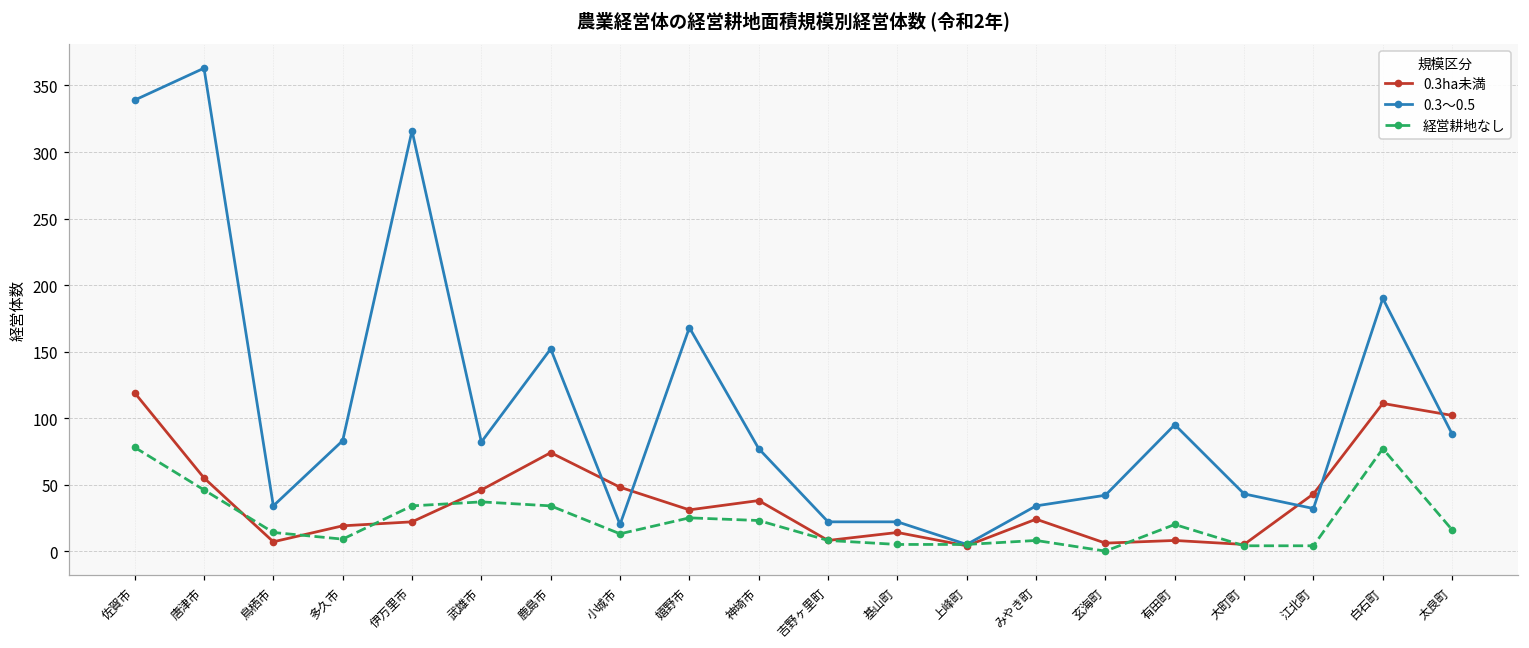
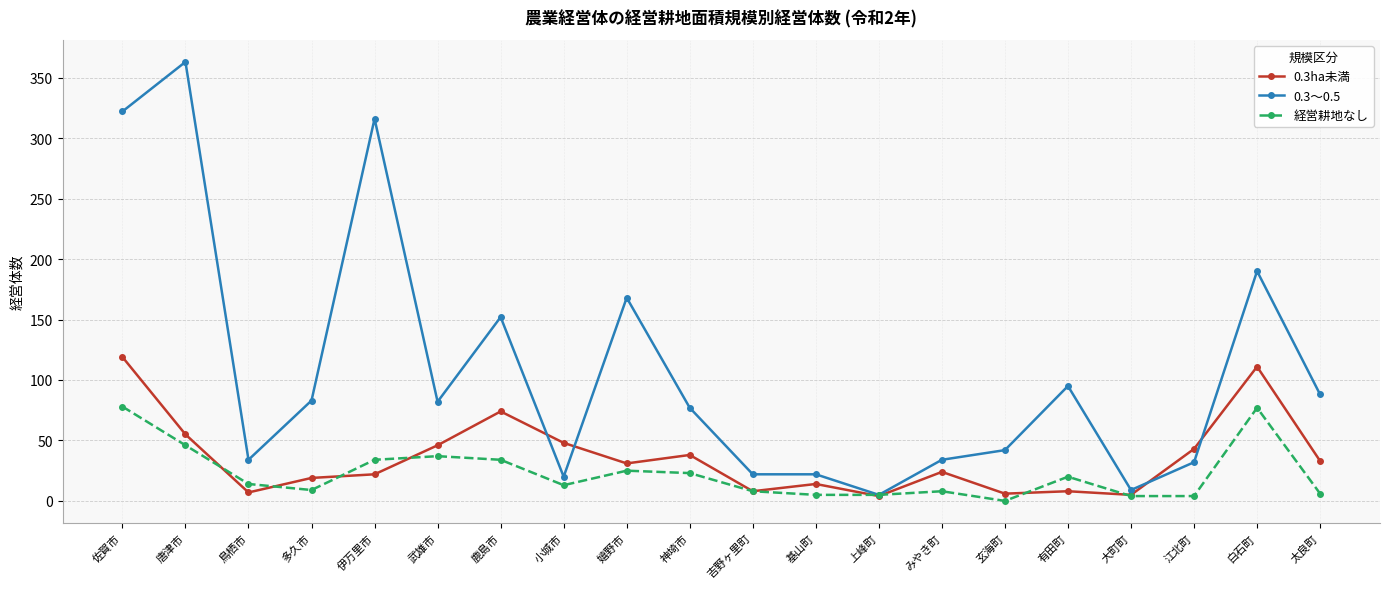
0.3～0.5, 佐賀市: 339 -> 322
0.3～0.5, 大町町: 43 -> 9
0.3ha未満, 太良町: 102 -> 33
経営耕地なし, 太良町: 16 -> 6
